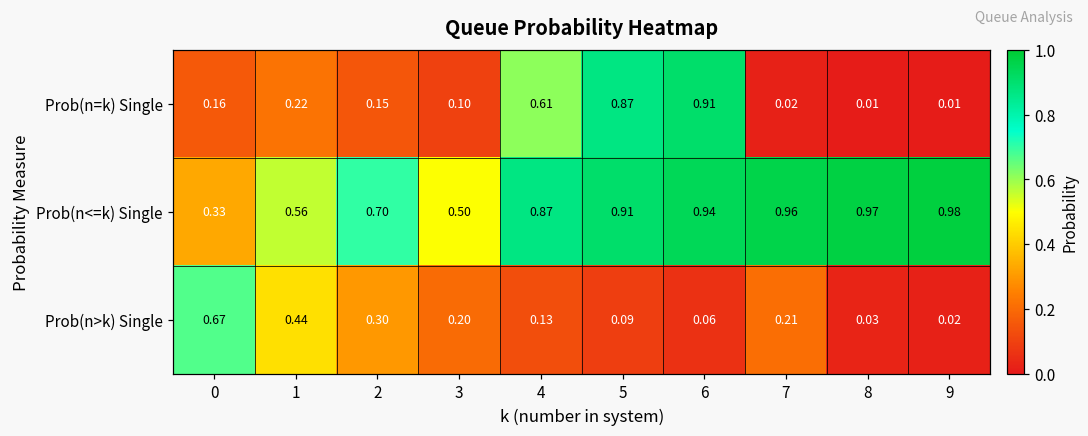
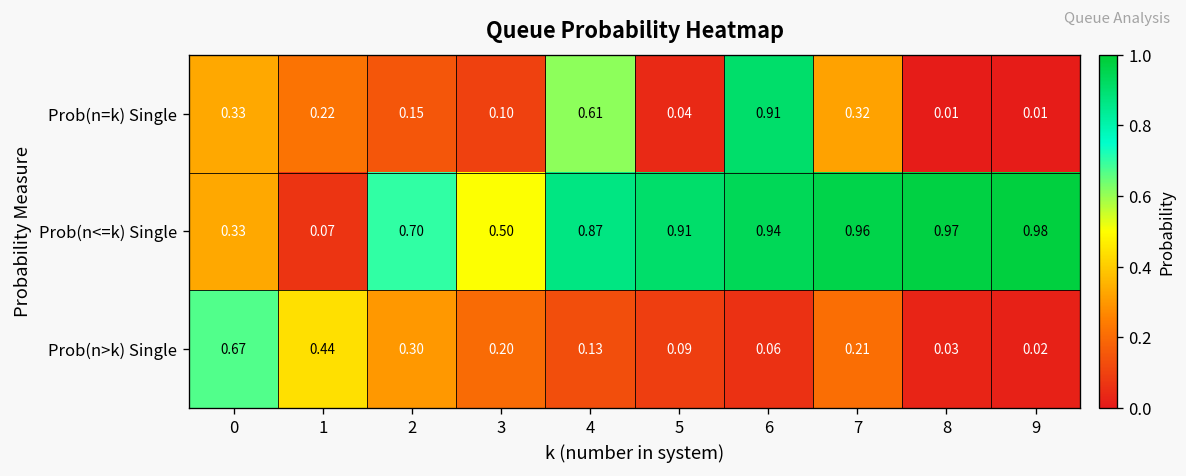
Prob(n=k) Single, 0: 0.16 -> 0.33
Prob(n=k) Single, 5: 0.87 -> 0.04
Prob(n=k) Single, 7: 0.02 -> 0.32
Prob(n<=k) Single, 1: 0.56 -> 0.07
